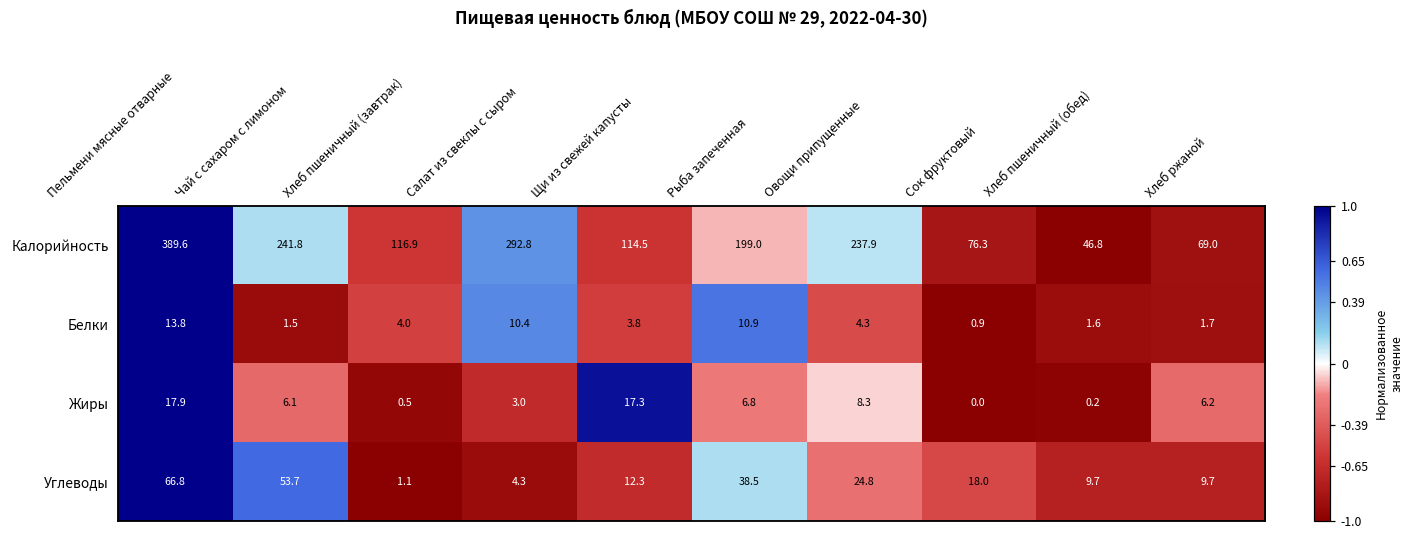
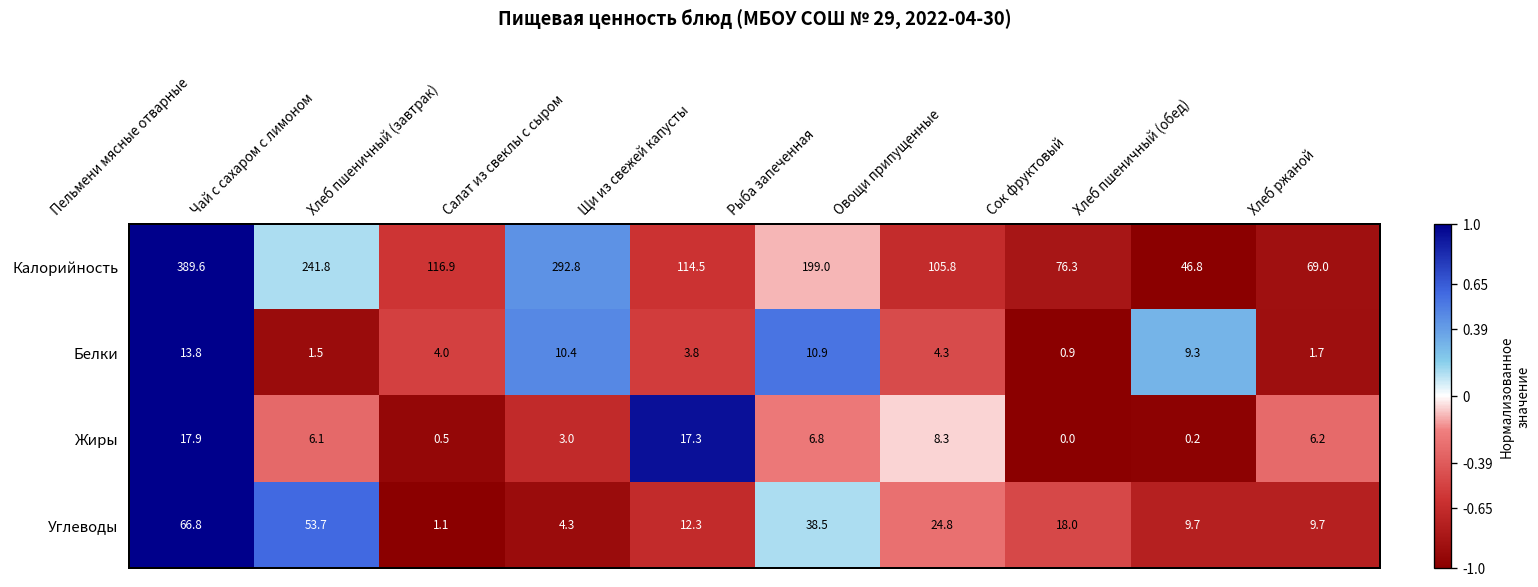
Калорийность, Овощи припущенные: 237.9 -> 105.8
Белки, Хлеб пшеничный (обед): 1.6 -> 9.3
